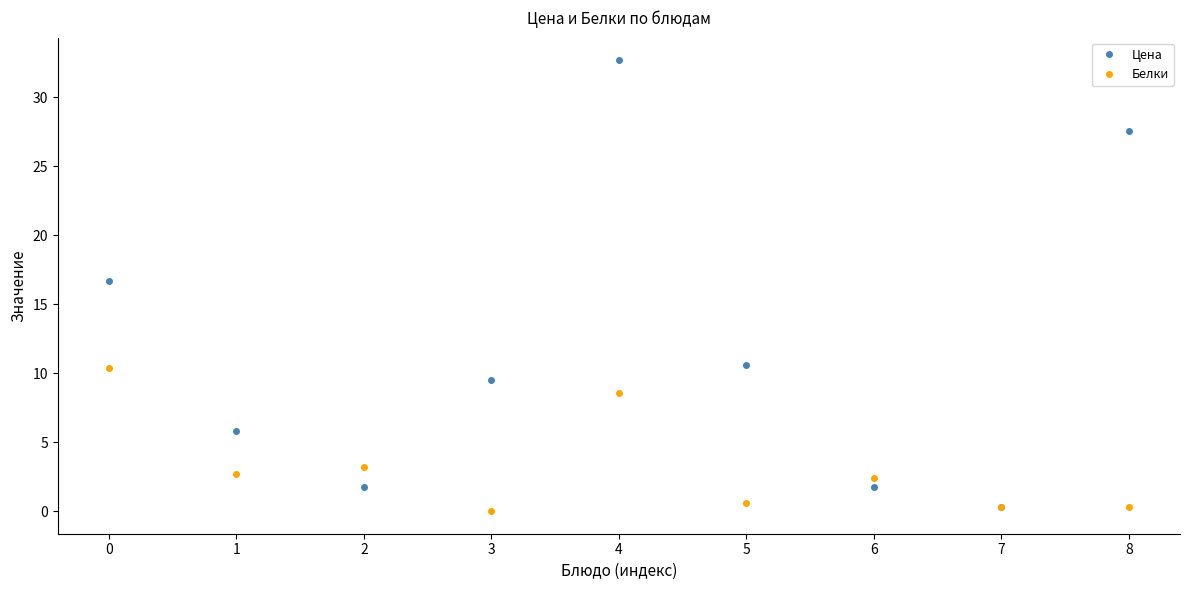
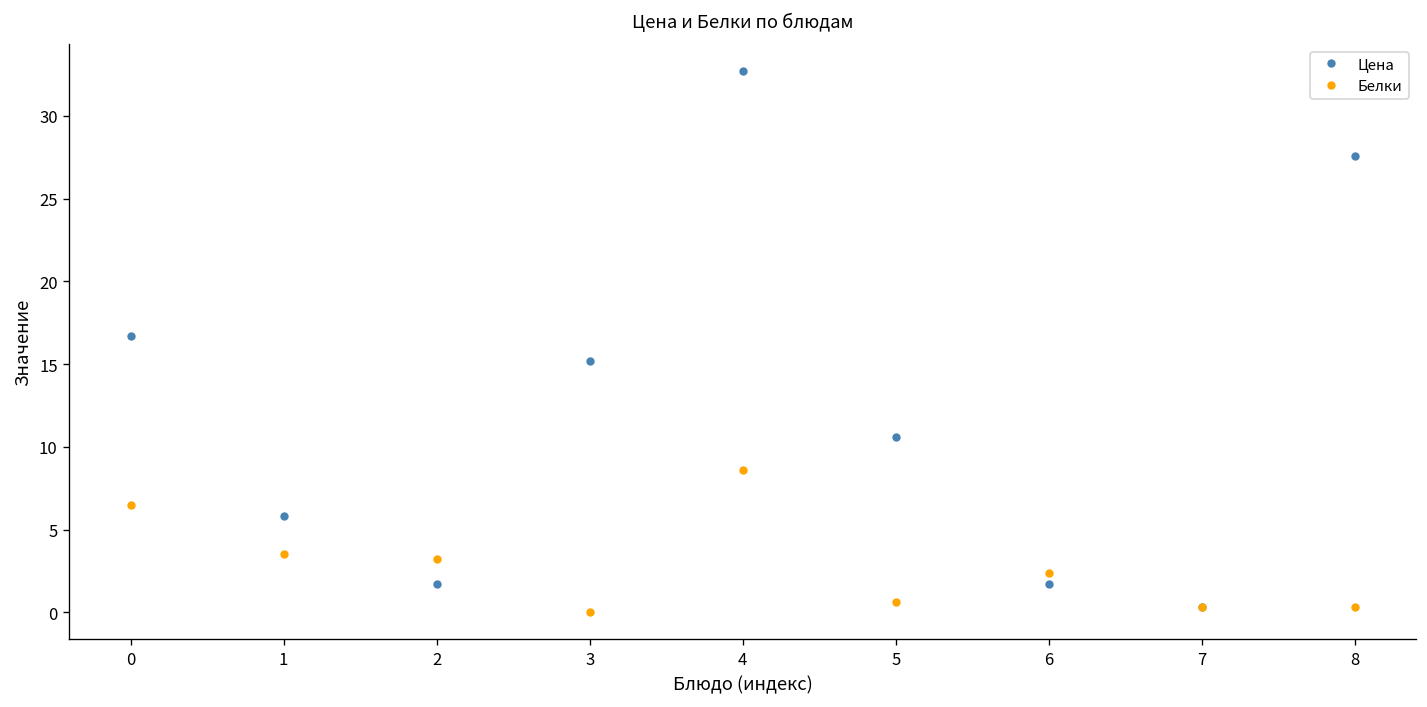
Белки, 0: 10.4 -> 6.5
Белки, 1: 2.7 -> 3.5
Цена, 3: 9.5 -> 15.2
